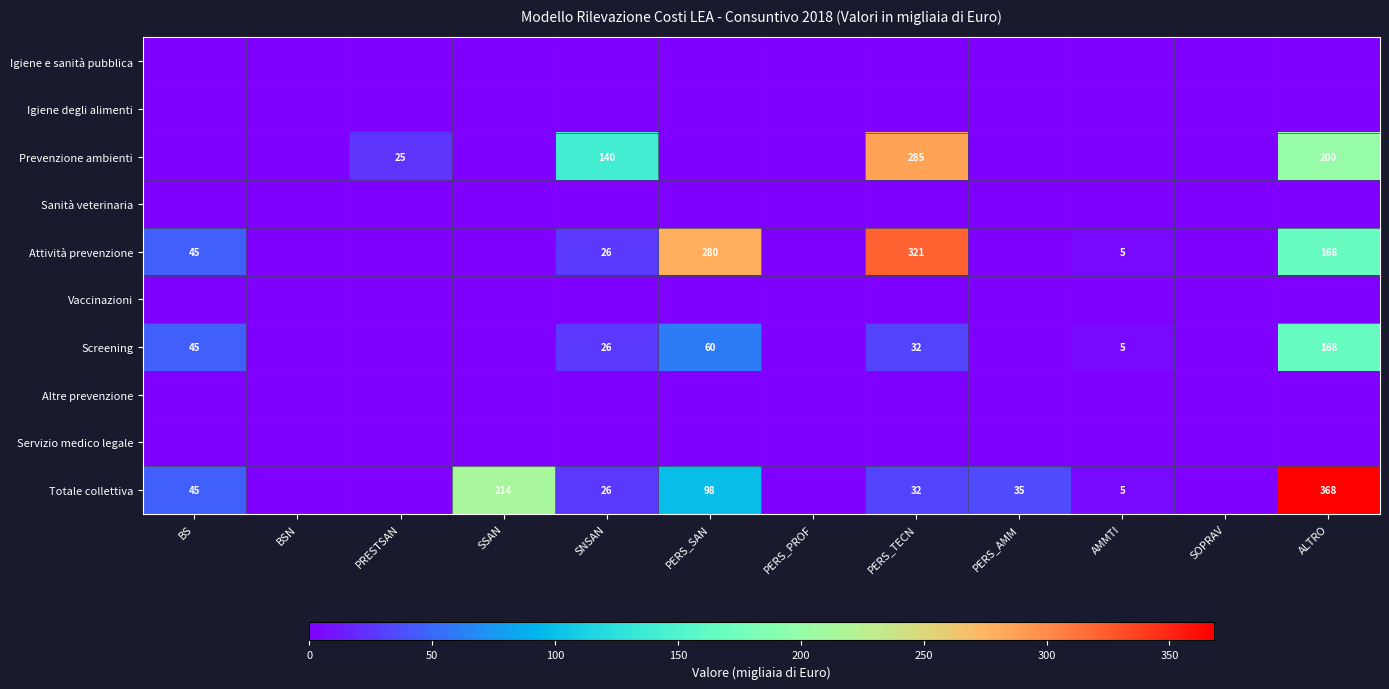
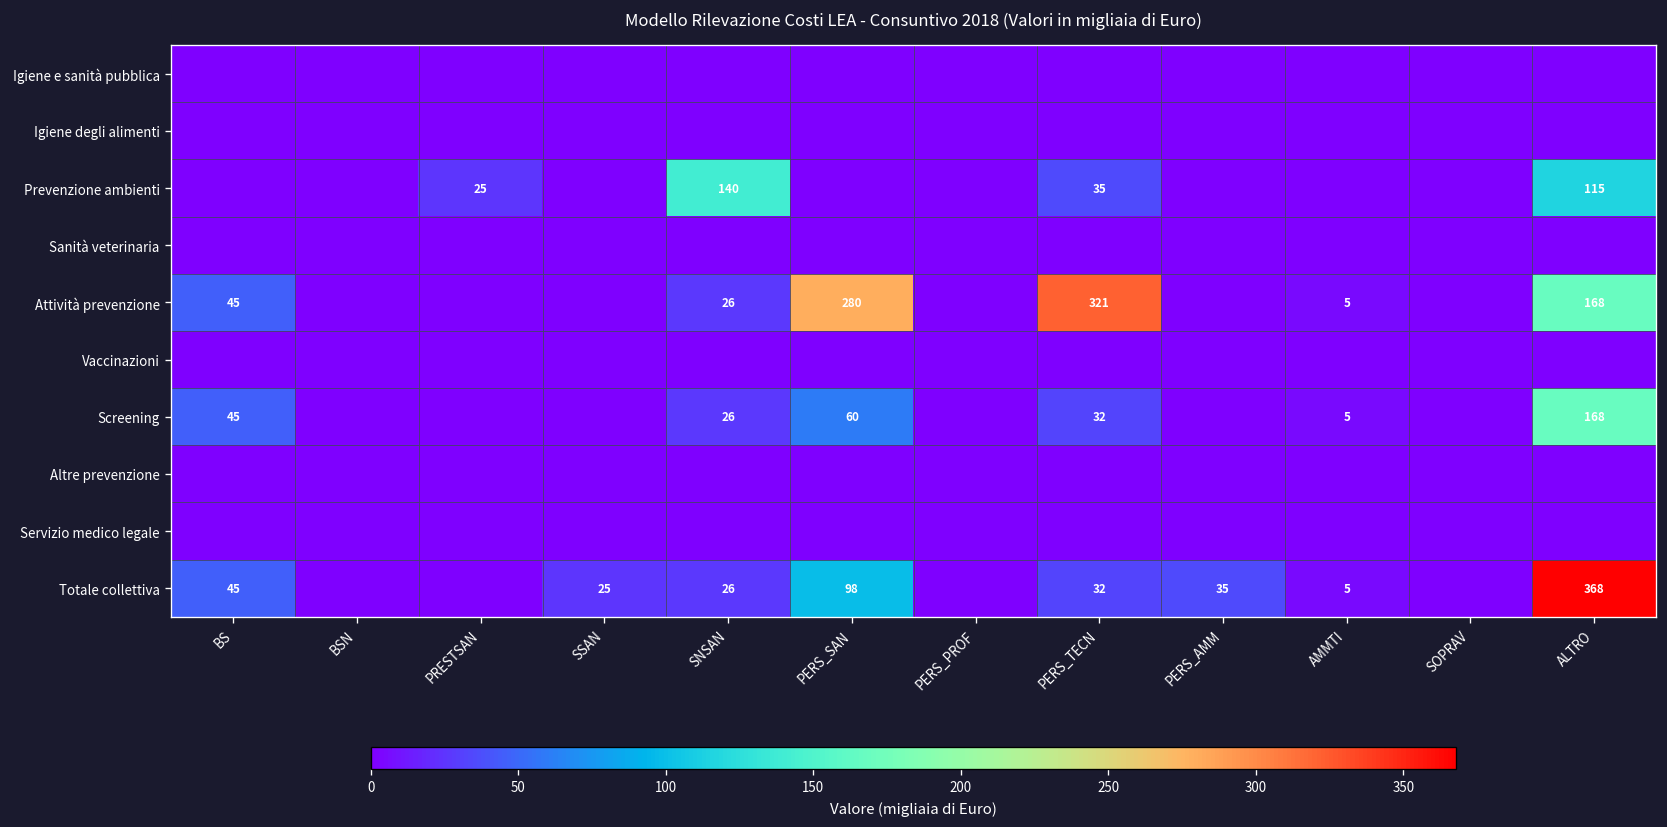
Prevenzione ambienti, PERS_TECN: 285 -> 35
Prevenzione ambienti, ALTRO: 200 -> 115
Totale collettiva, SSAN: 214 -> 25
